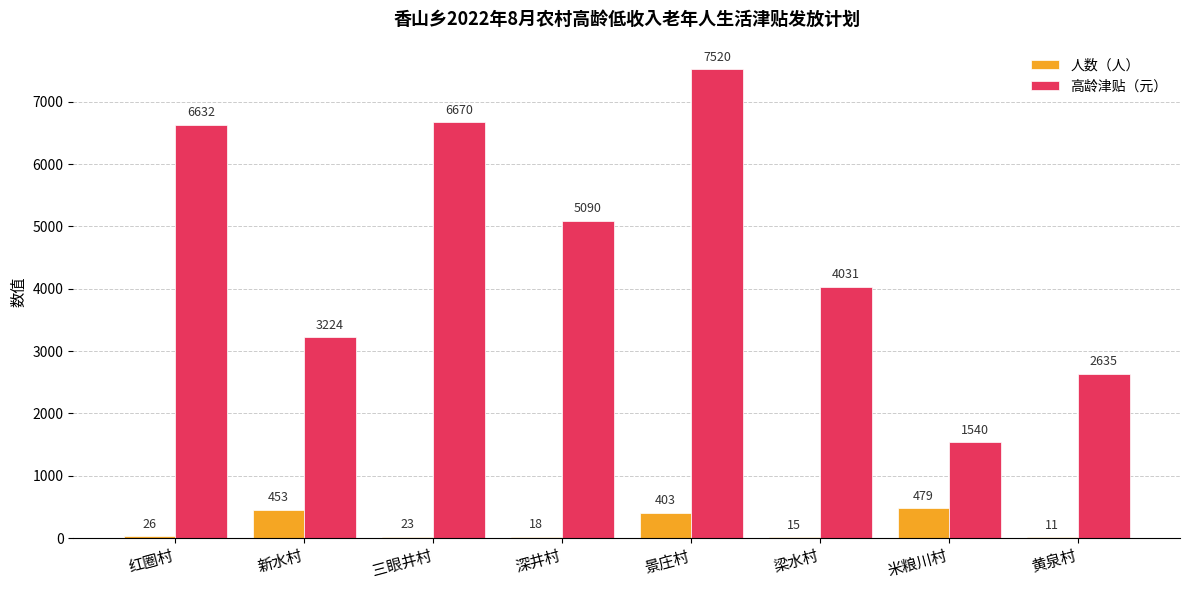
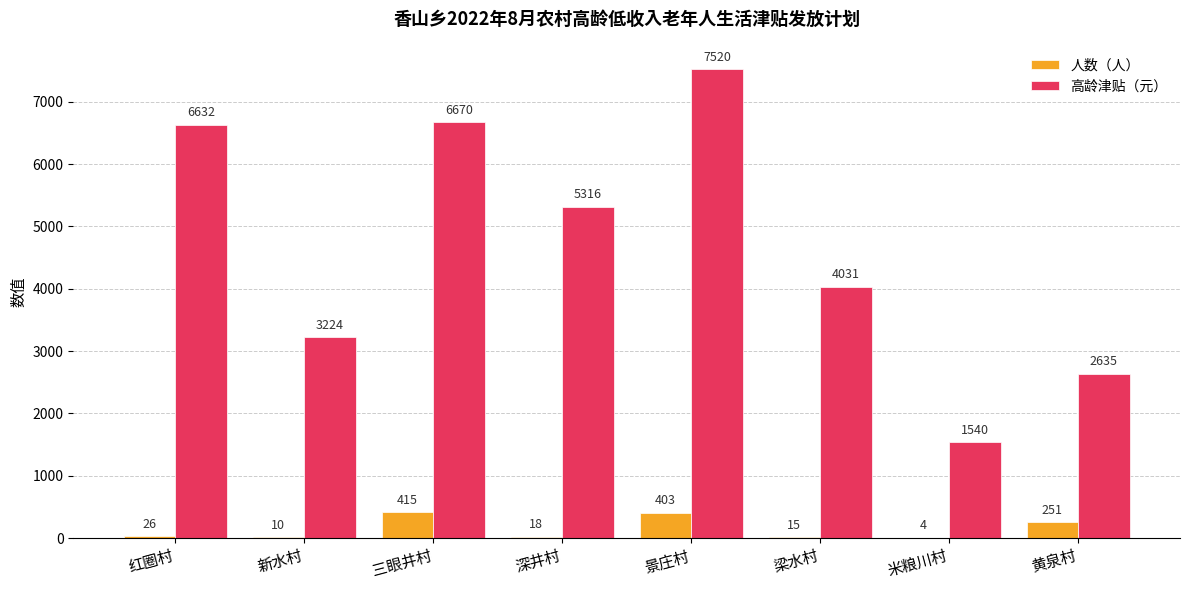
人数（人）, 新水村: 453 -> 10
人数（人）, 三眼井村: 23 -> 415
高龄津贴（元）, 深井村: 5090 -> 5316
人数（人）, 米粮川村: 479 -> 4
人数（人）, 黄泉村: 11 -> 251
